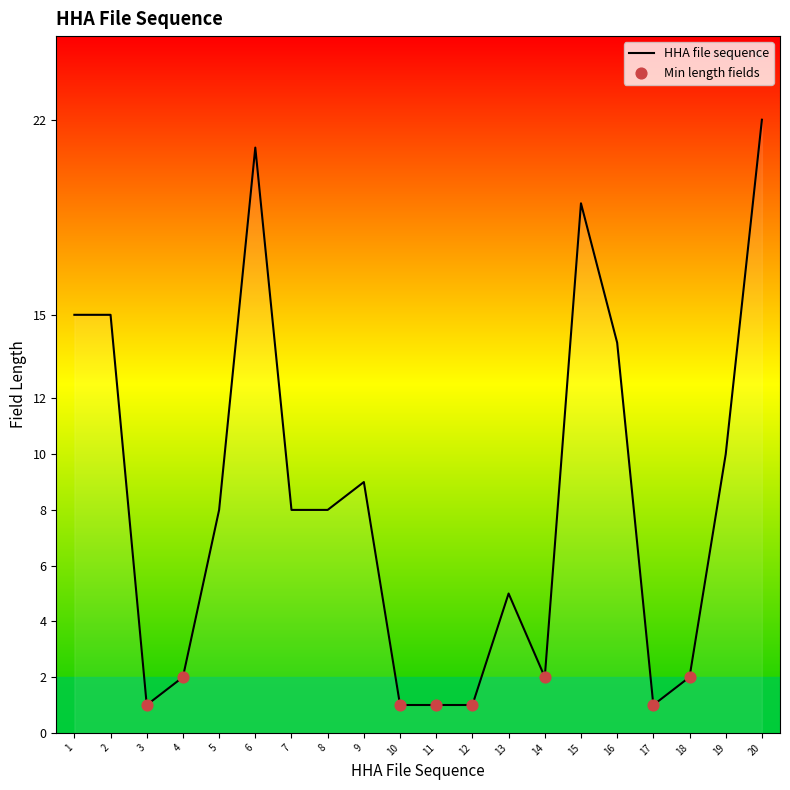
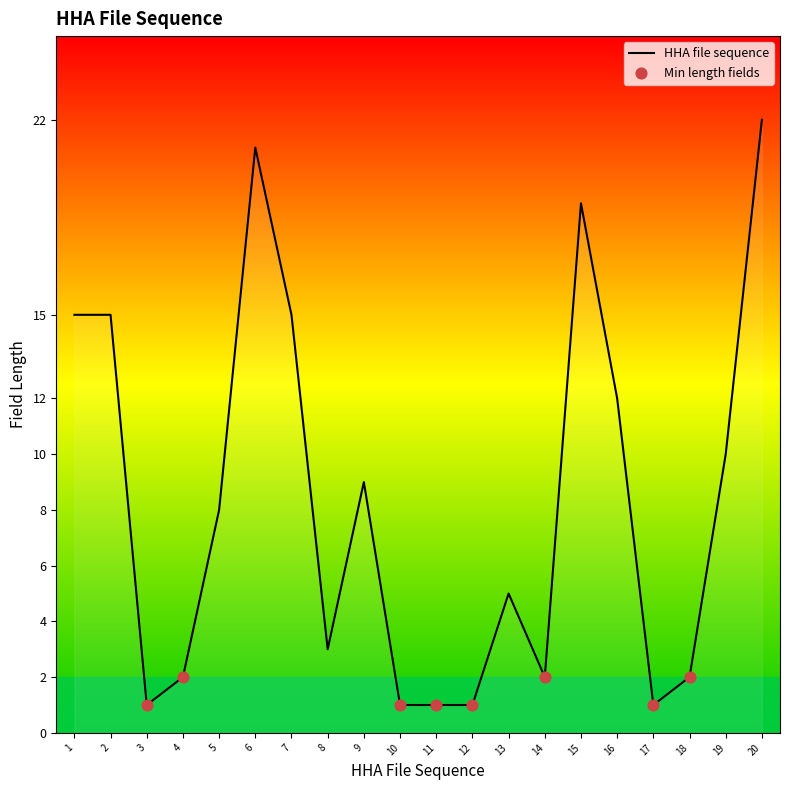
HHA file sequence, 7: 8 -> 15
HHA file sequence, 8: 8 -> 3
HHA file sequence, 16: 14 -> 12
